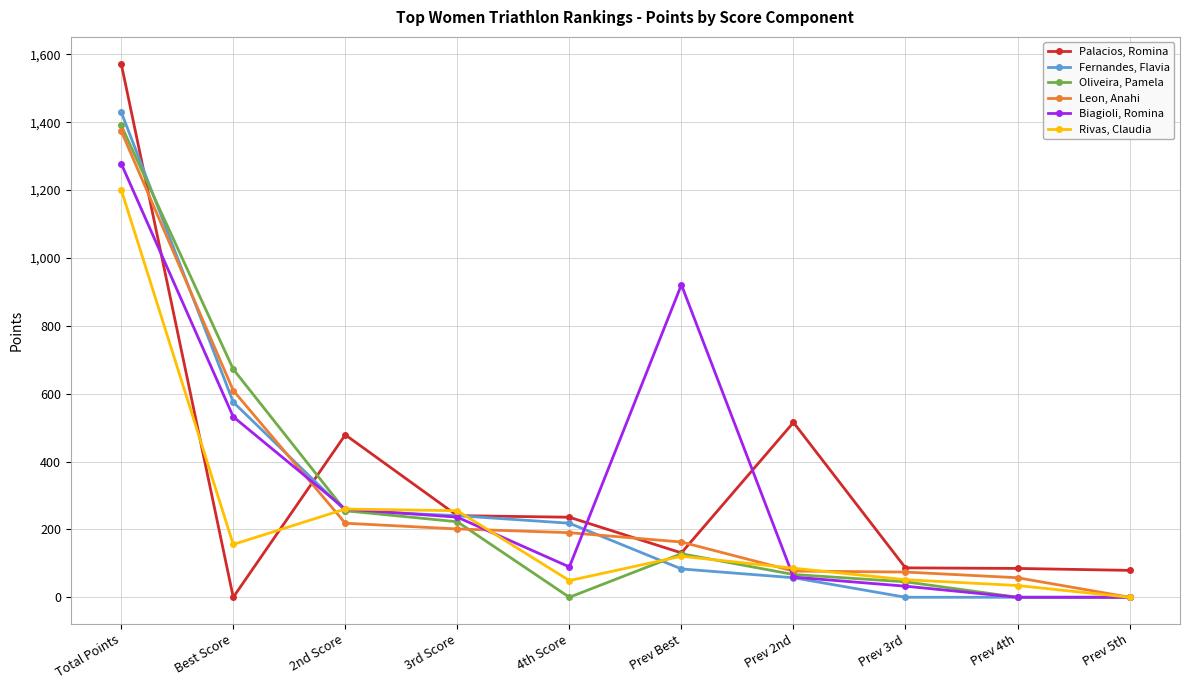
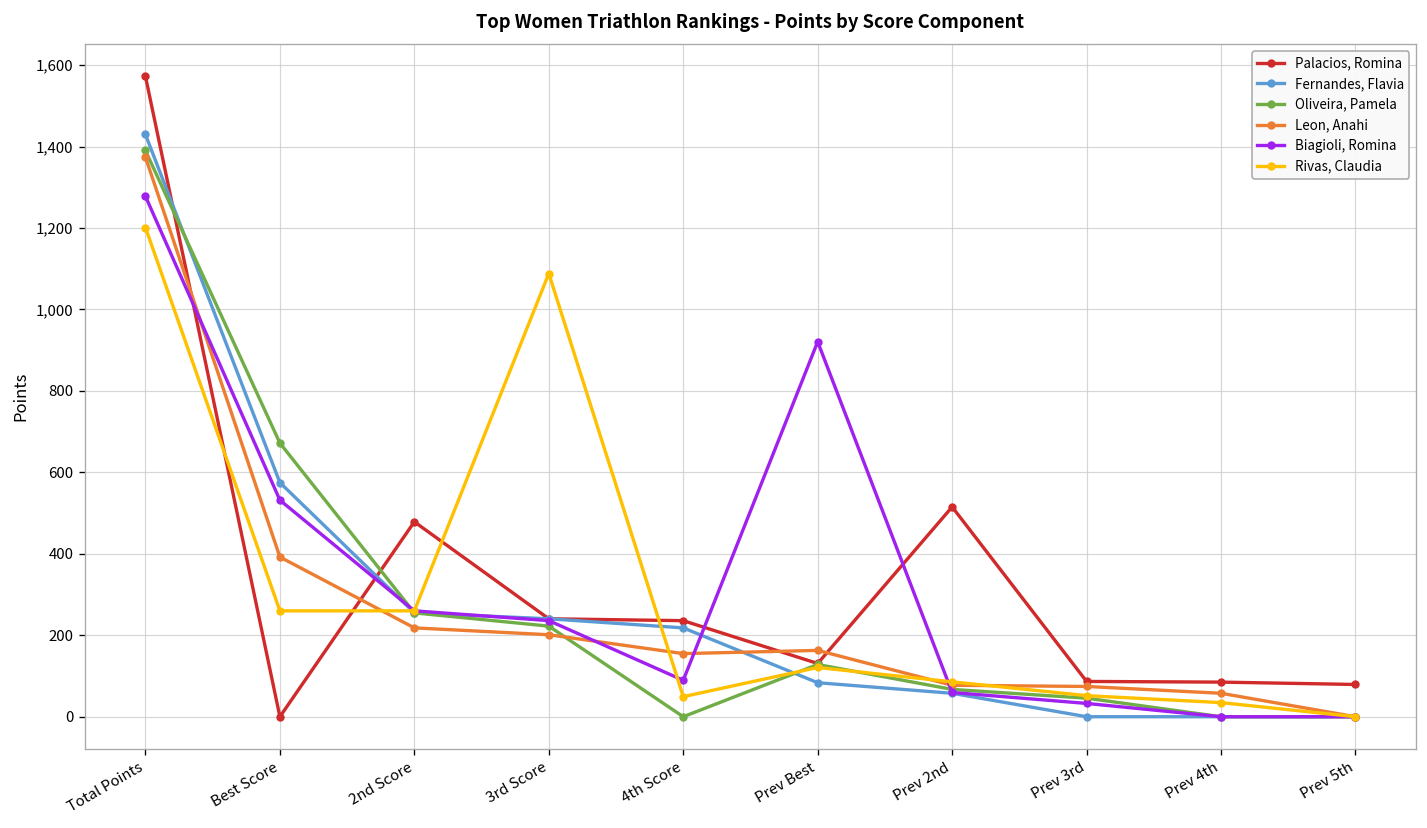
Leon, Anahi, Best Score: 610 -> 390
Rivas, Claudia, Best Score: 160 -> 260
Rivas, Claudia, 3rd Score: 260 -> 1,090
Leon, Anahi, 4th Score: 190 -> 150
